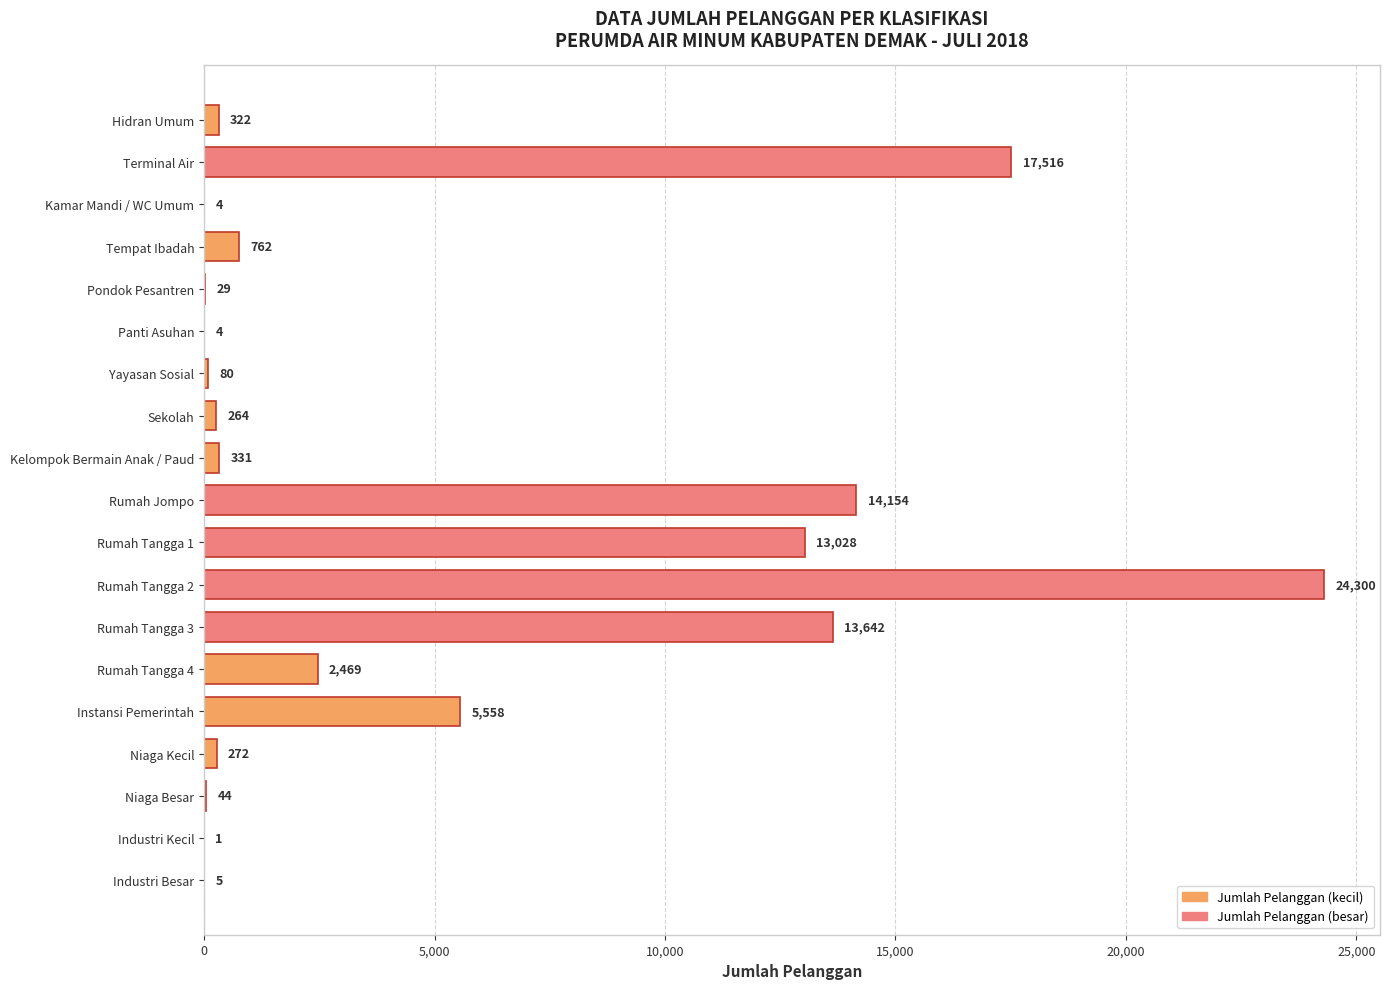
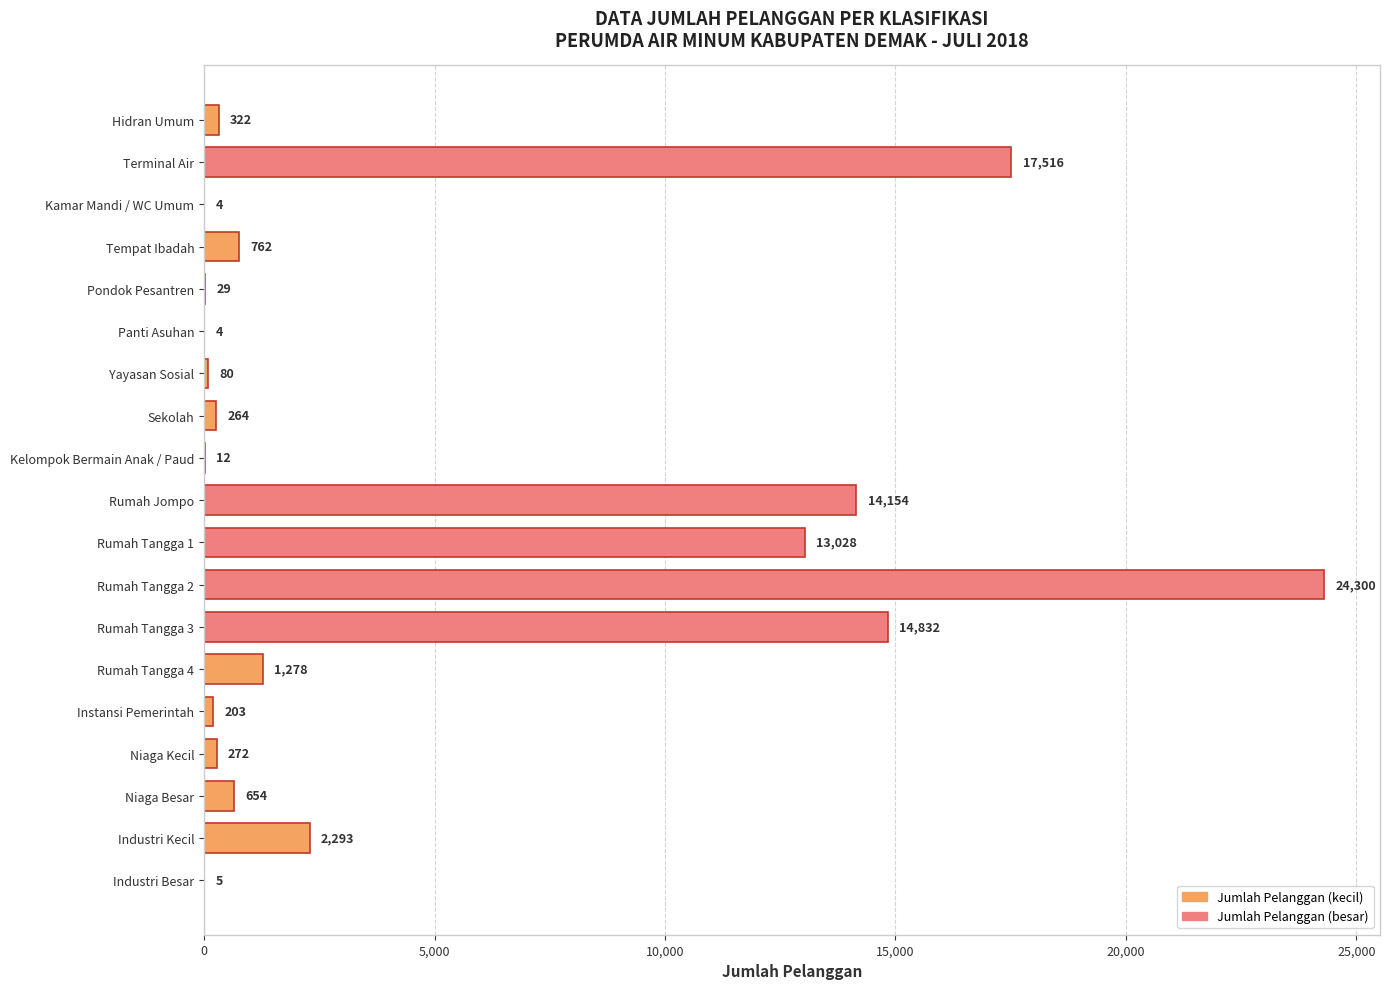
Kelompok Bermain Anak / Paud: 331 -> 12
Rumah Tangga 3: 13,642 -> 14,832
Rumah Tangga 4: 2,469 -> 1,278
Instansi Pemerintah: 5,558 -> 203
Niaga Besar: 44 -> 654
Industri Kecil: 1 -> 2,293
